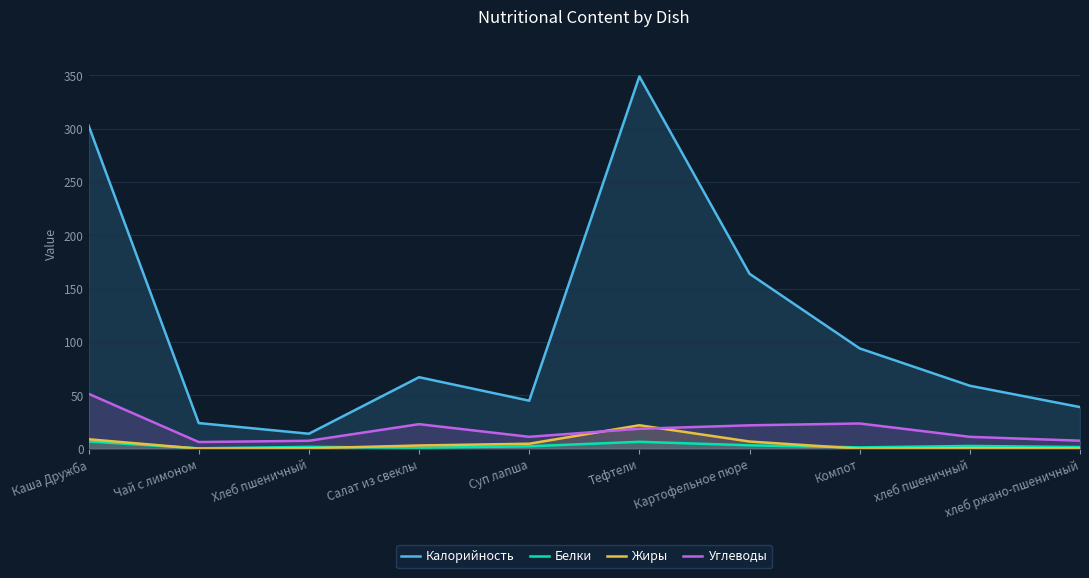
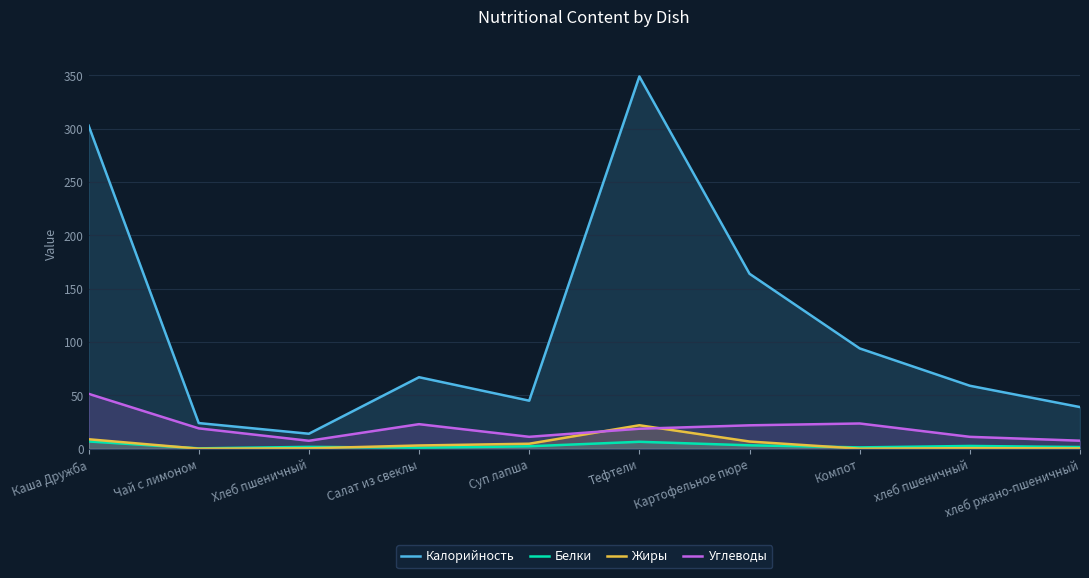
Углеводы, Чай с лимоном: 6 -> 19
